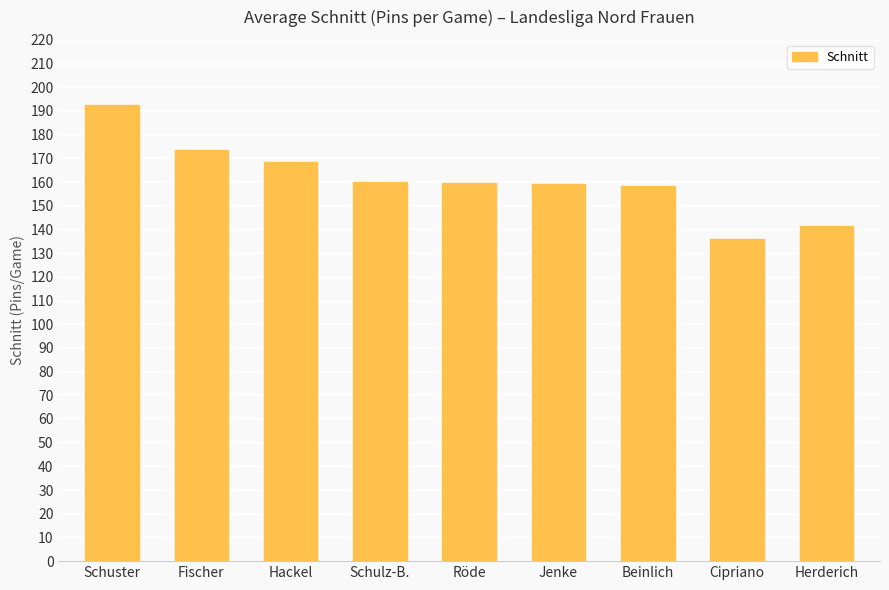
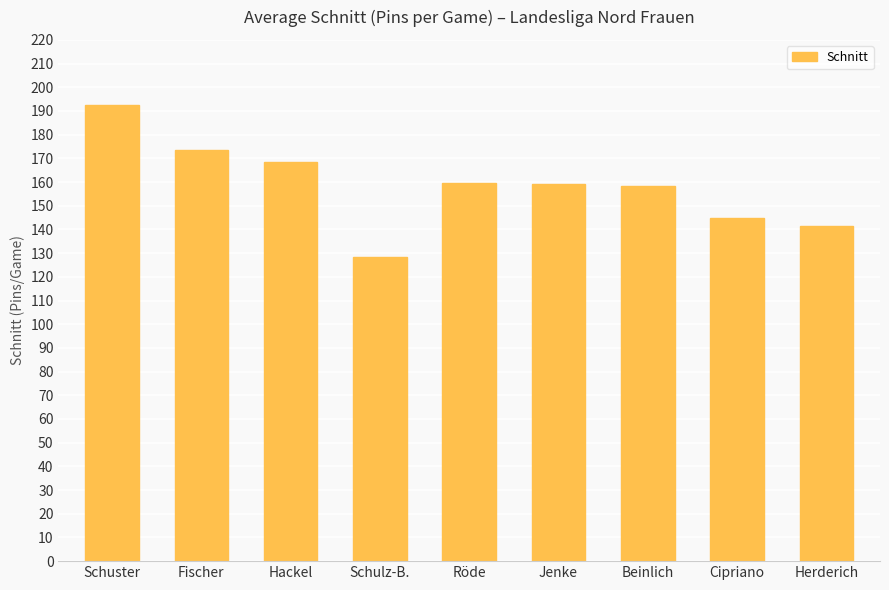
Schulz-B.: 160 -> 128
Cipriano: 136 -> 145
